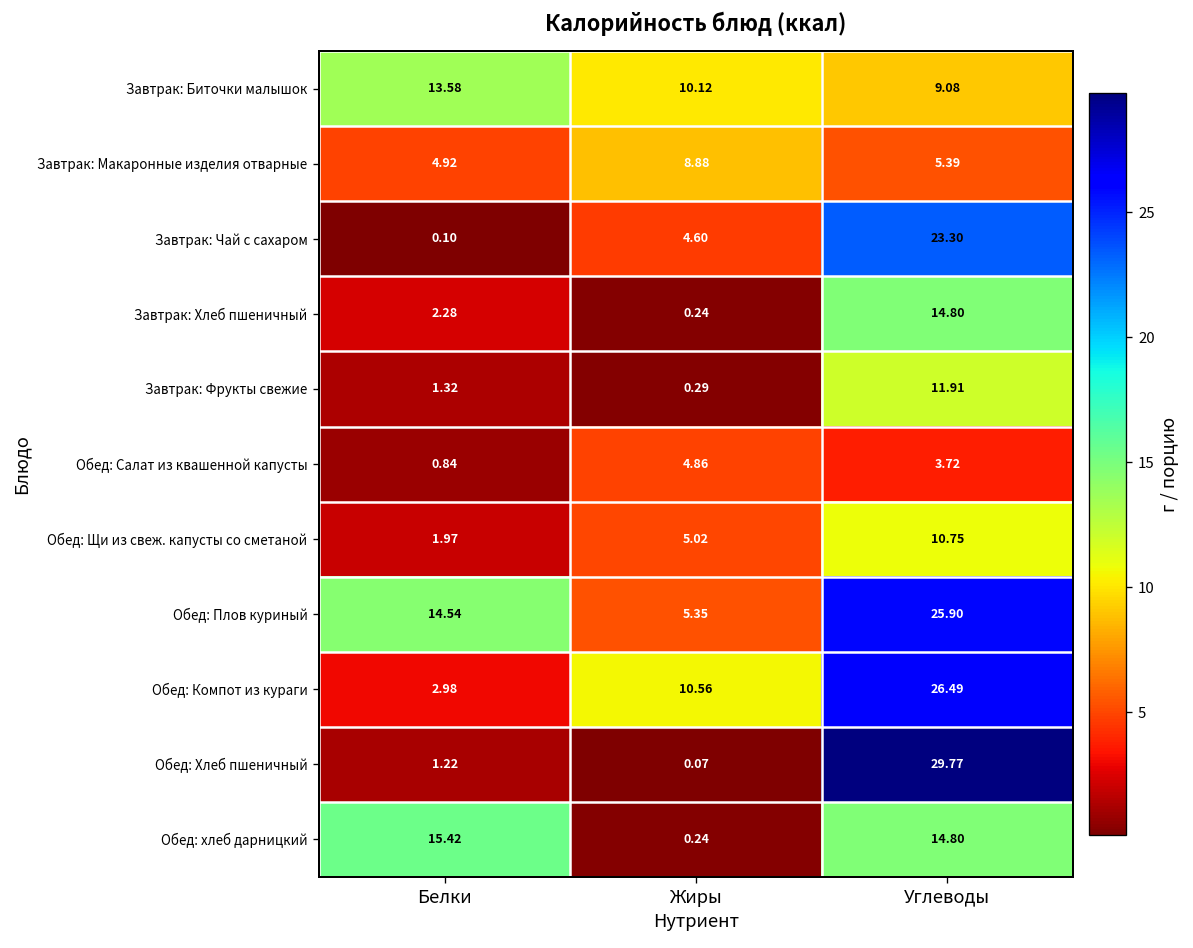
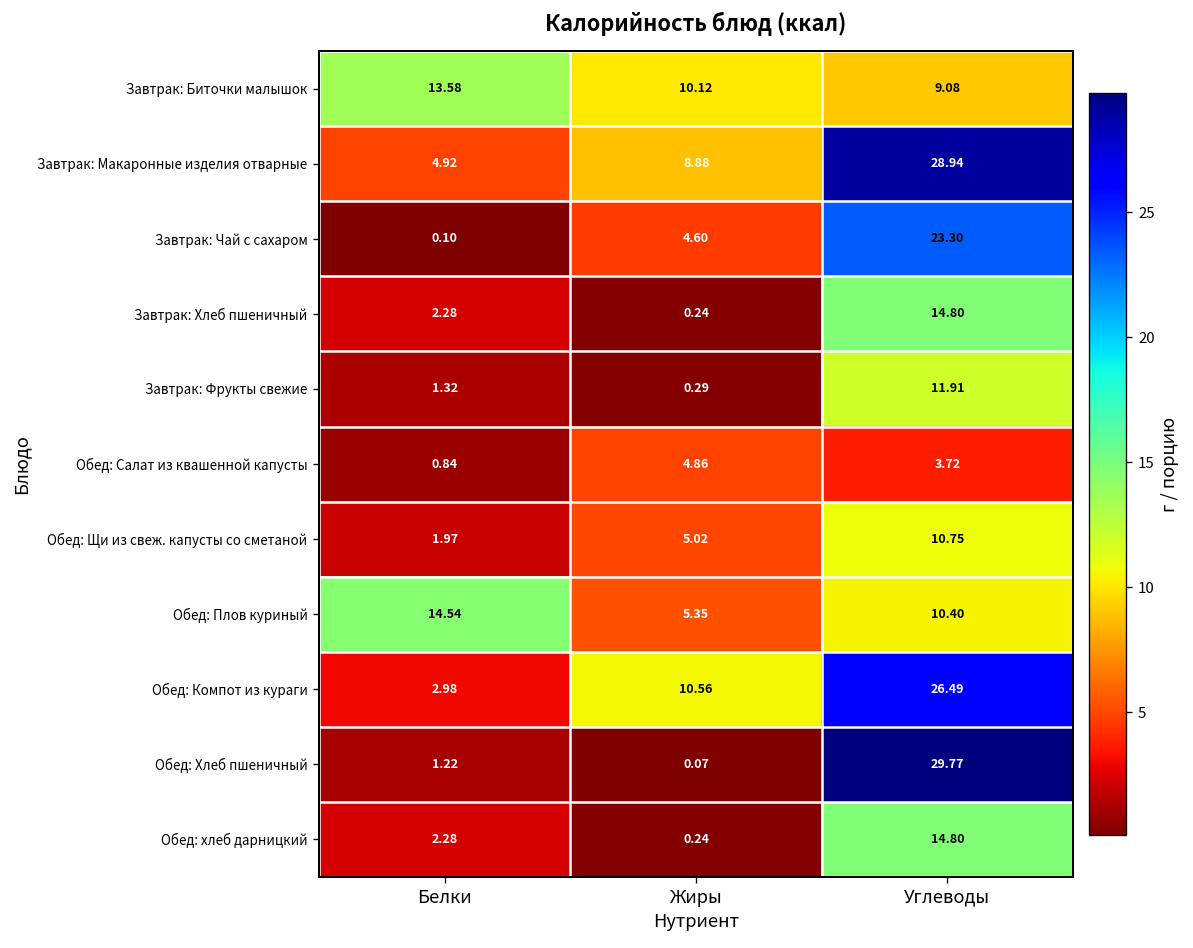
Завтрак: Макаронные изделия отварные, Углеводы: 5.39 -> 28.94
Обед: Плов куриный, Углеводы: 25.90 -> 10.40
Обед: хлеб дарницкий, Белки: 15.42 -> 2.28
